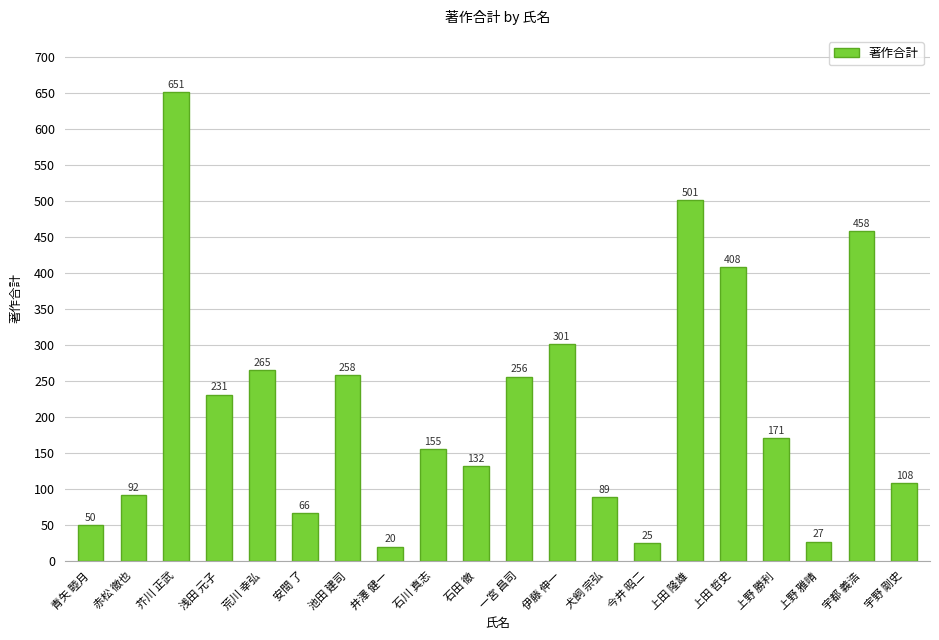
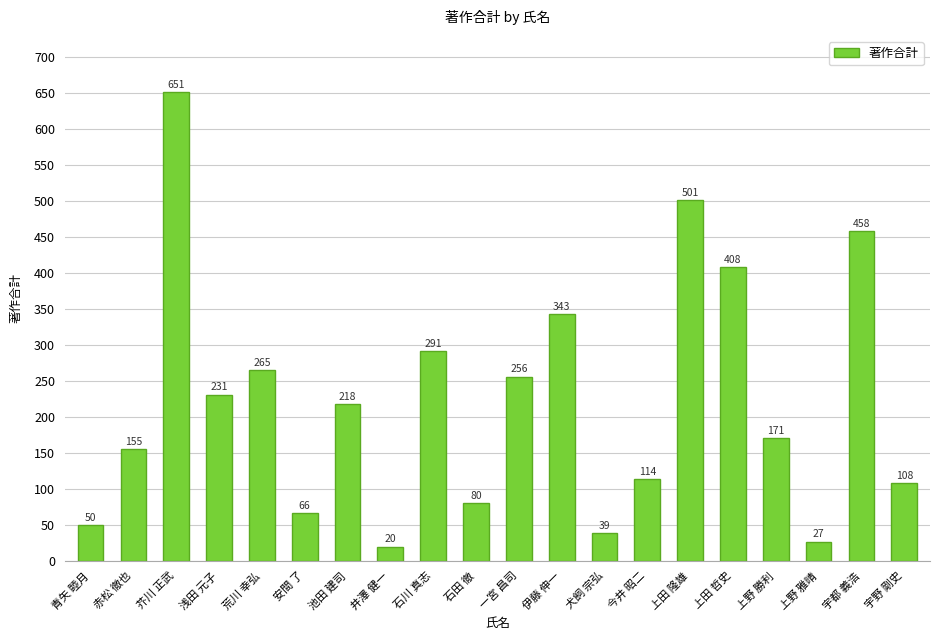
赤松 徹也: 92 -> 155
池田 建司: 258 -> 218
石川 真志: 155 -> 291
石田 徹: 132 -> 80
伊藤 伸一: 301 -> 343
犬飼 宗弘: 89 -> 39
今井 昭二: 25 -> 114
